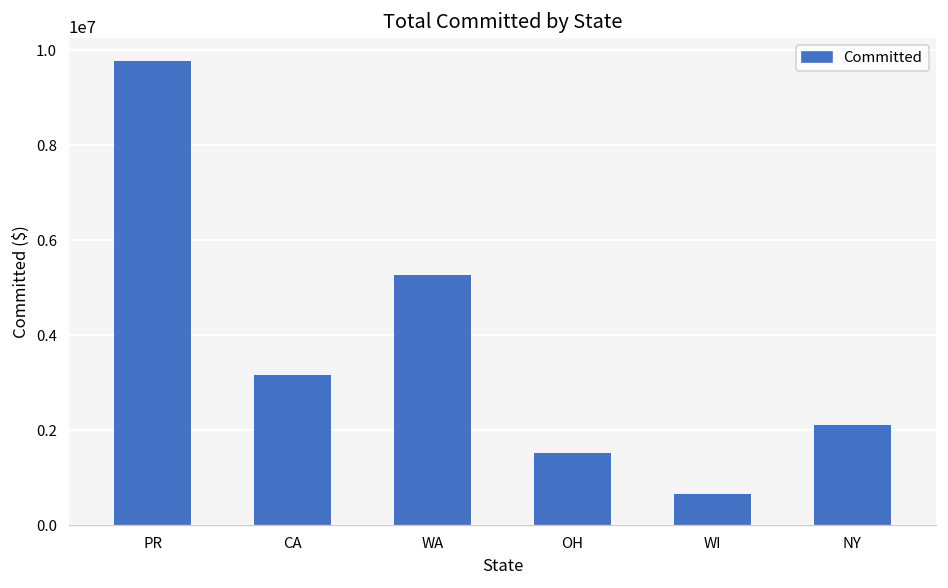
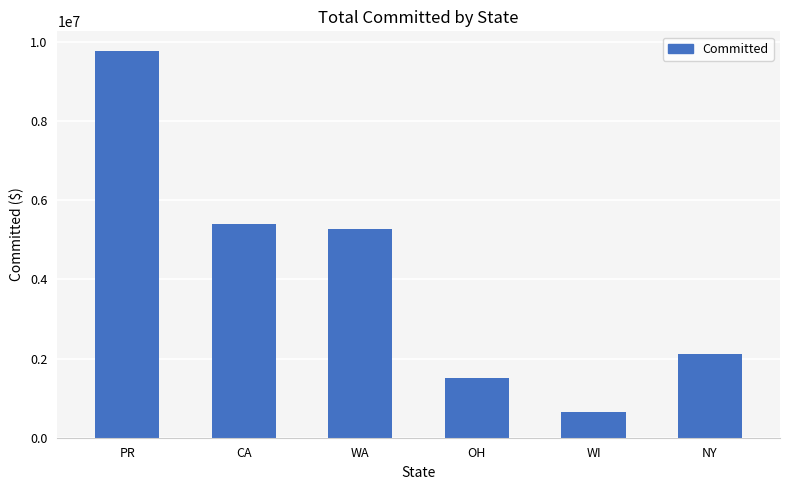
CA: 3200000 -> 5400000
